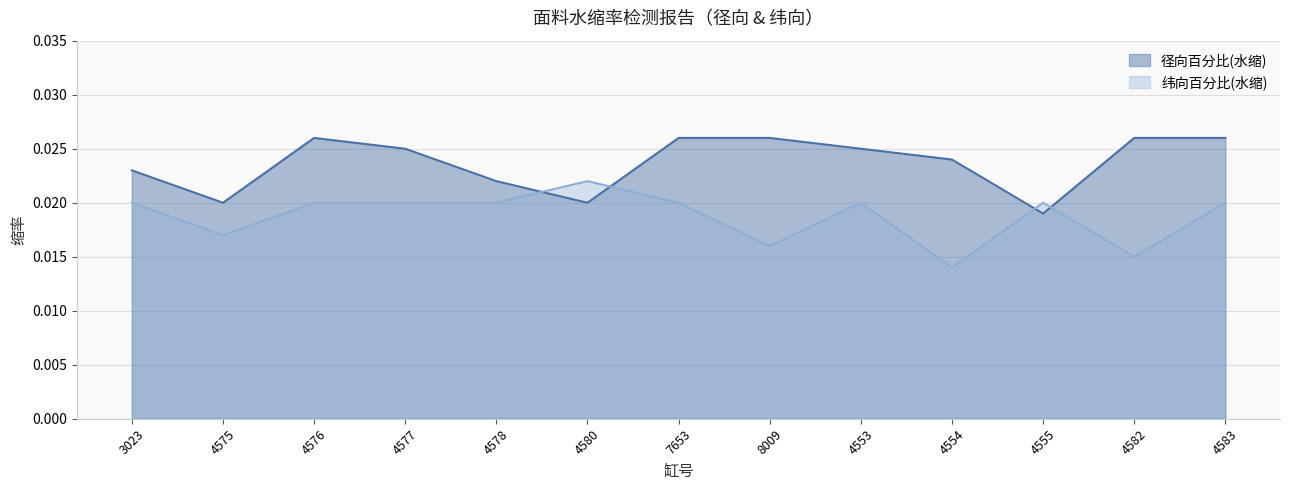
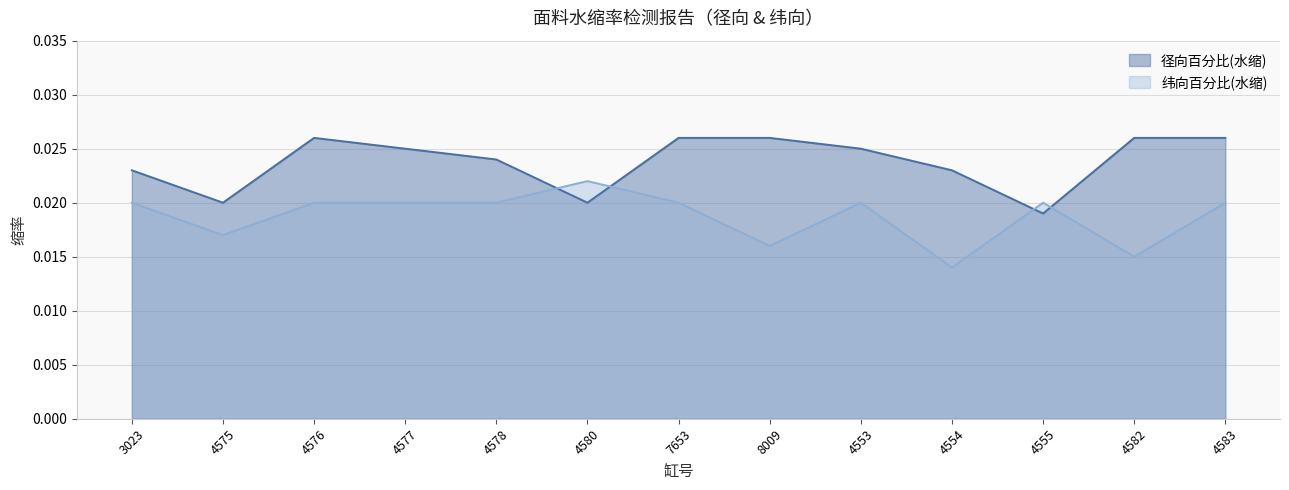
径向百分比(水缩), 4578: 0.022 -> 0.024
径向百分比(水缩), 4554: 0.024 -> 0.023
